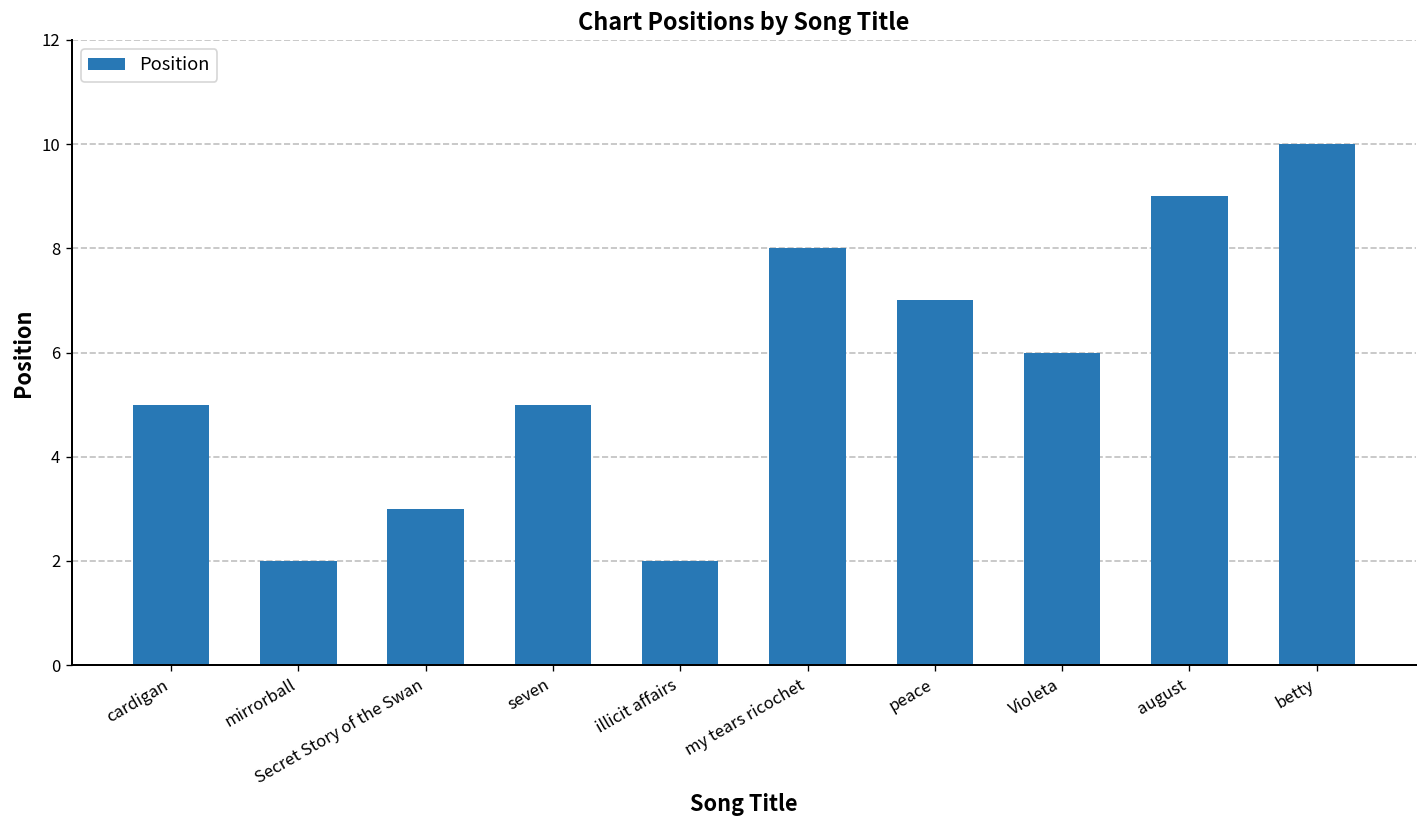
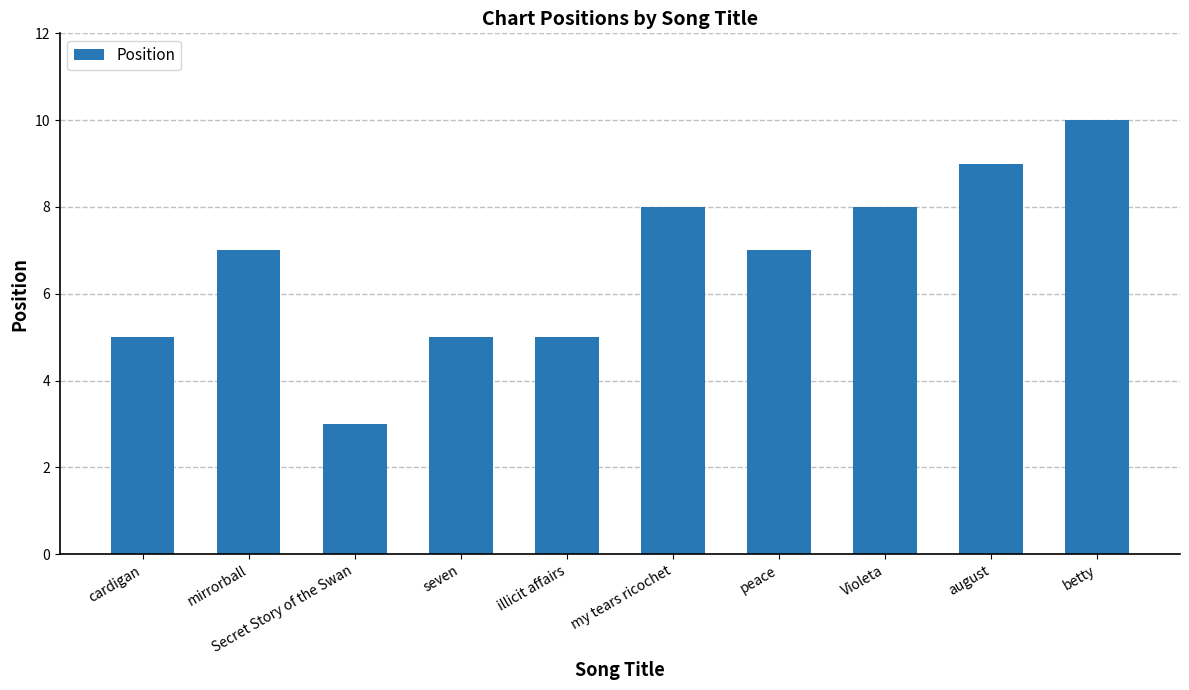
mirrorball: 2 -> 7
illicit affairs: 2 -> 5
Violeta: 6 -> 8
